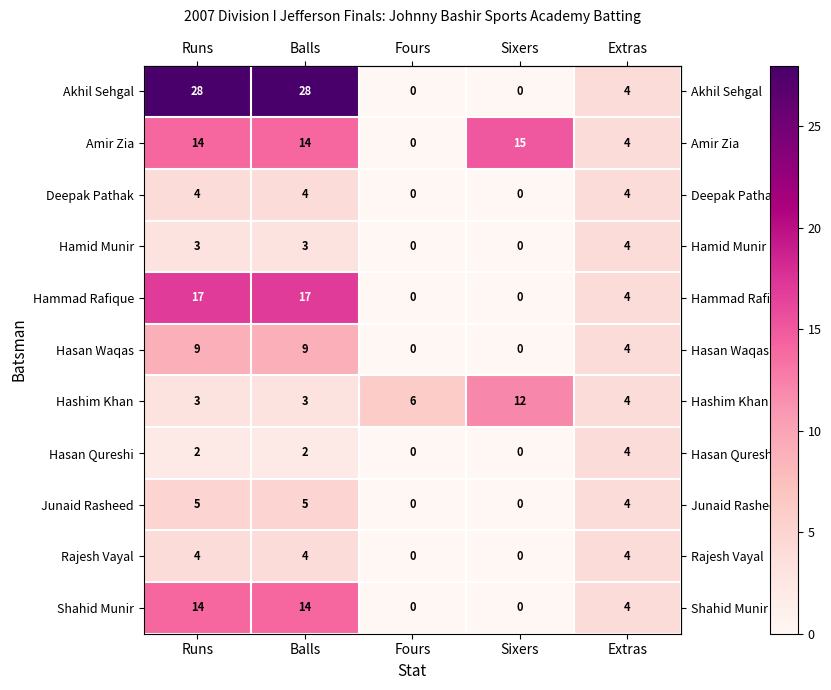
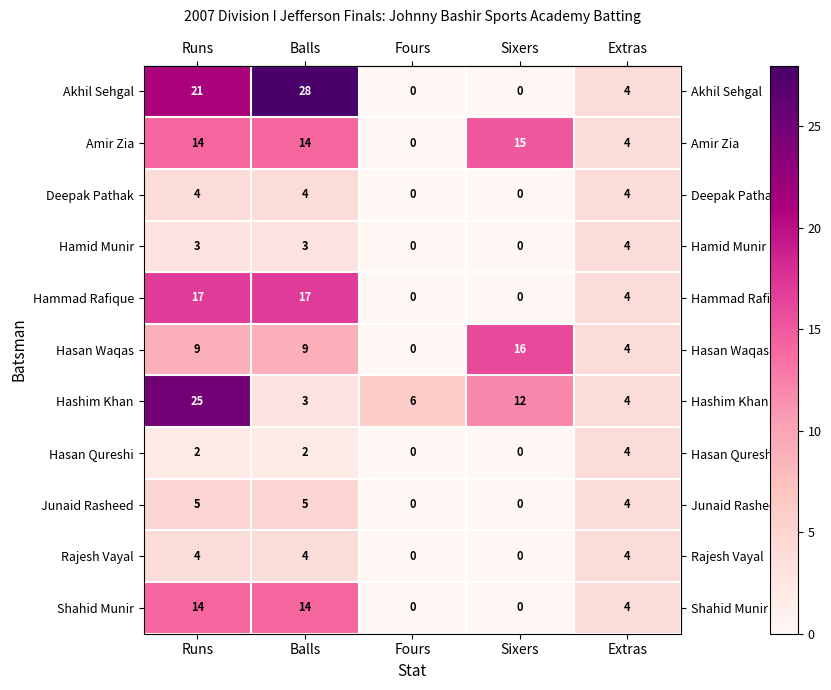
Akhil Sehgal, Runs: 28 -> 21
Hasan Waqas, Sixers: 0 -> 16
Hashim Khan, Runs: 3 -> 25
